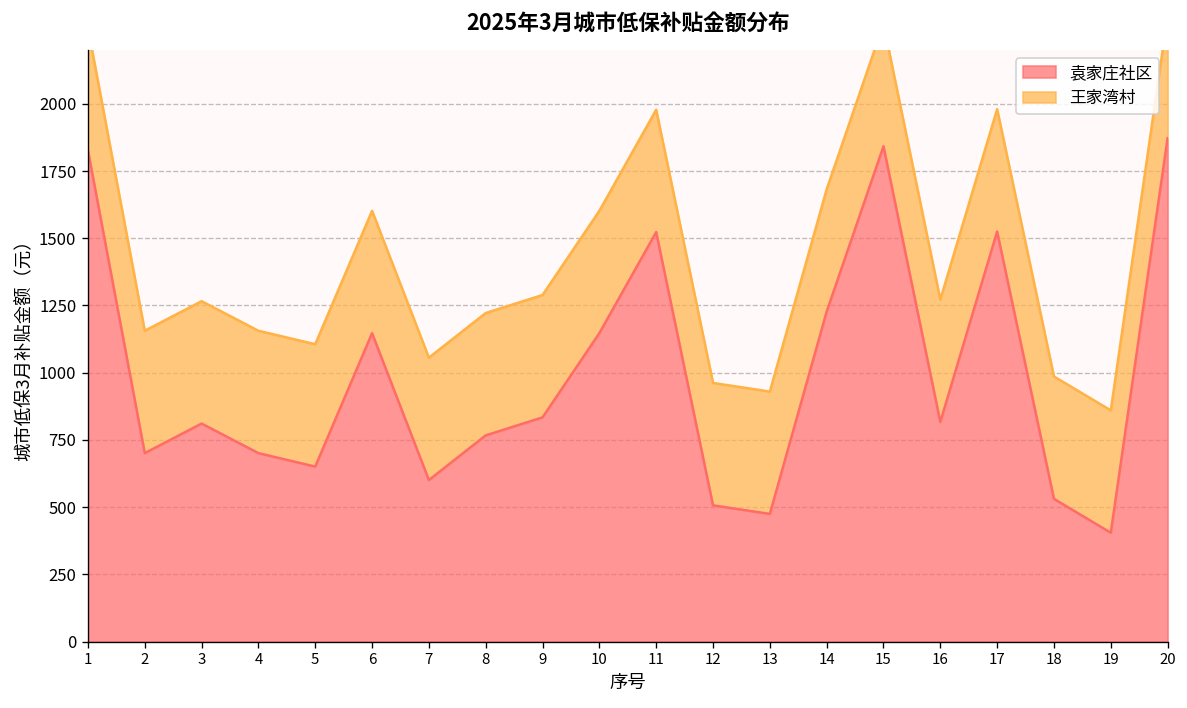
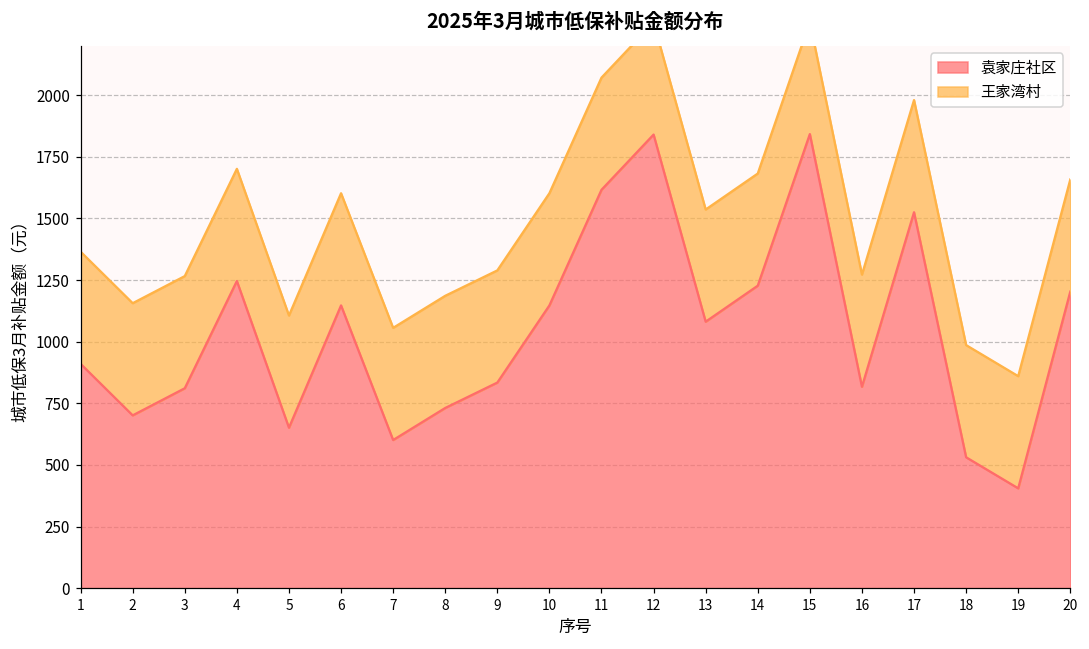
袁家庄社区, 1: 1830 -> 910
袁家庄社区, 4: 700 -> 1250
袁家庄社区, 8: 770 -> 730
袁家庄社区, 11: 1520 -> 1620
袁家庄社区, 12: 510 -> 1840
袁家庄社区, 13: 480 -> 1080
袁家庄社区, 20: 1870 -> 1200
